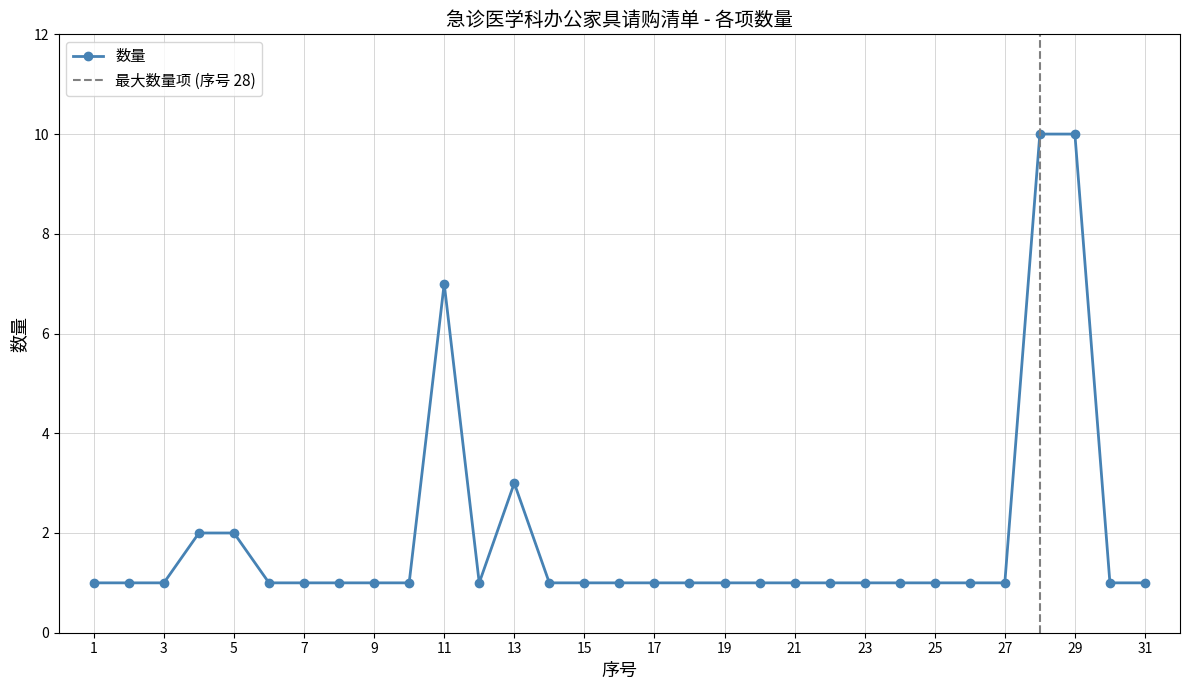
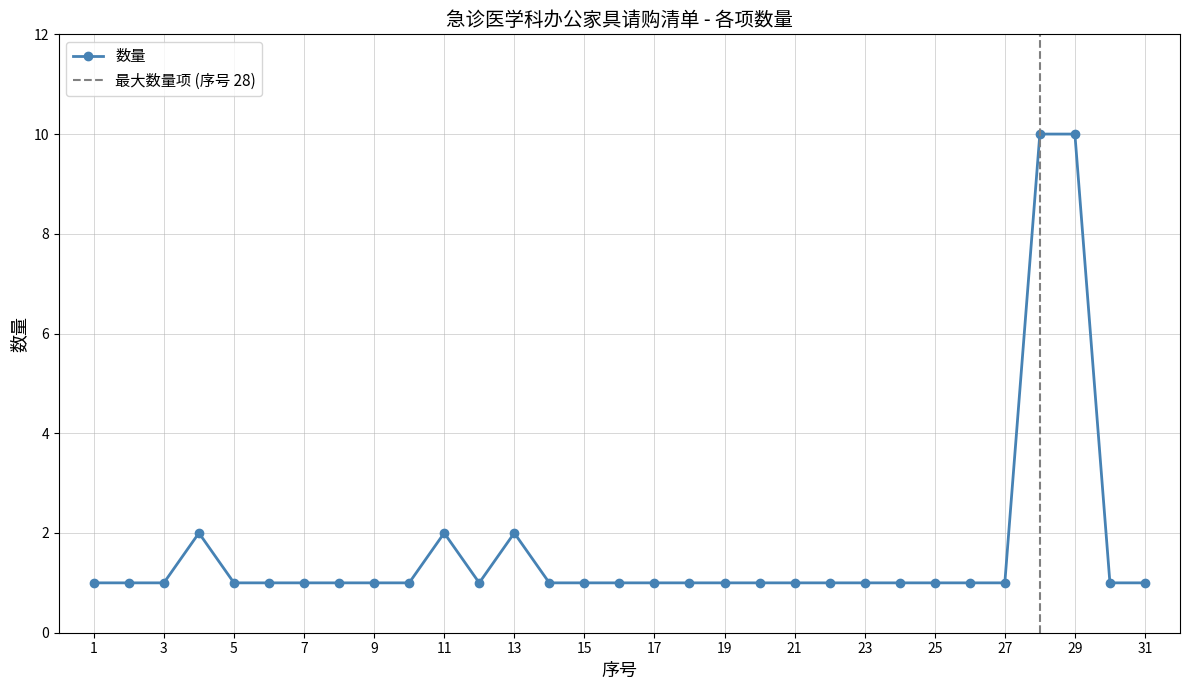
5: 2 -> 1
11: 7 -> 2
13: 3 -> 2
